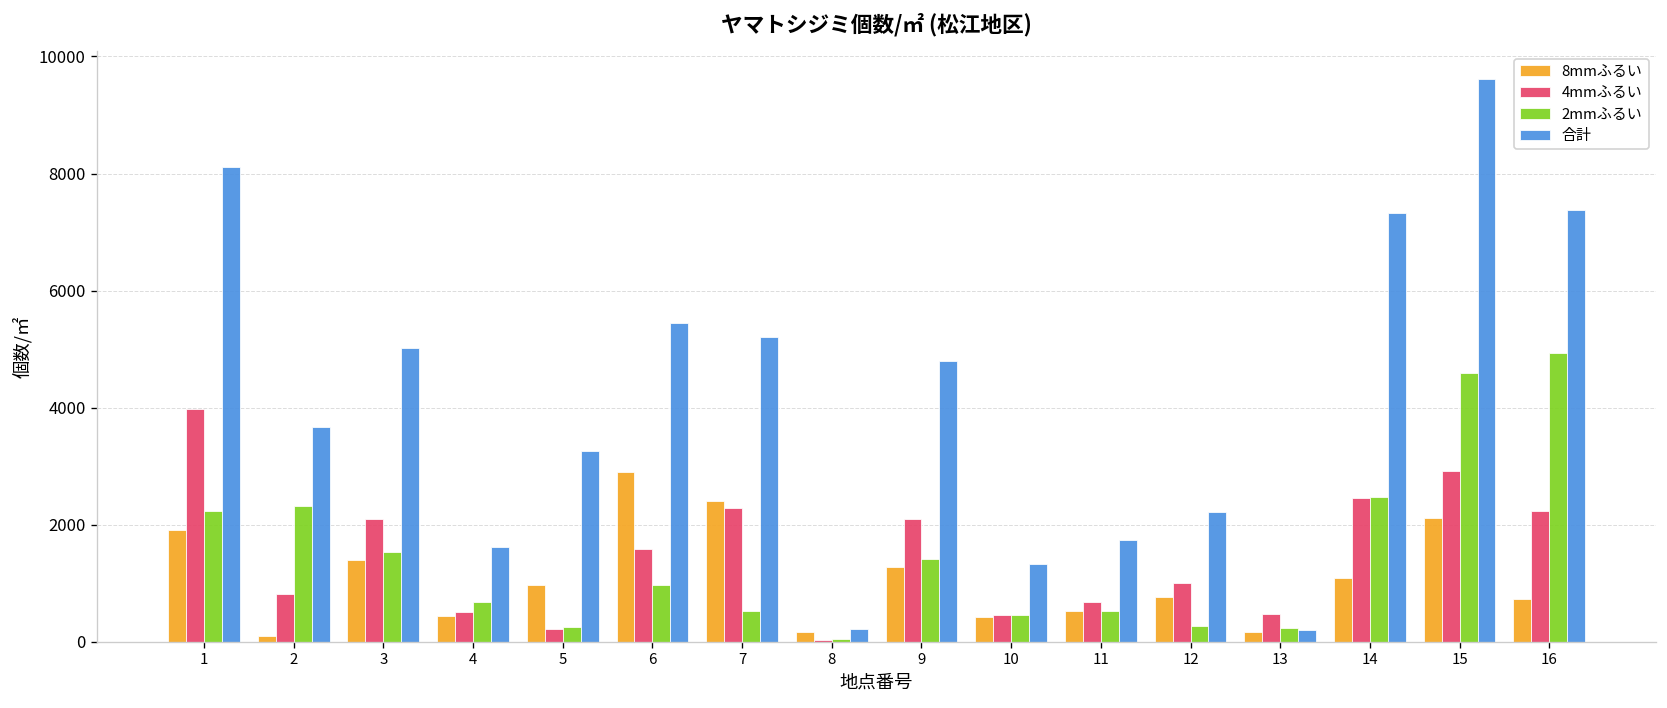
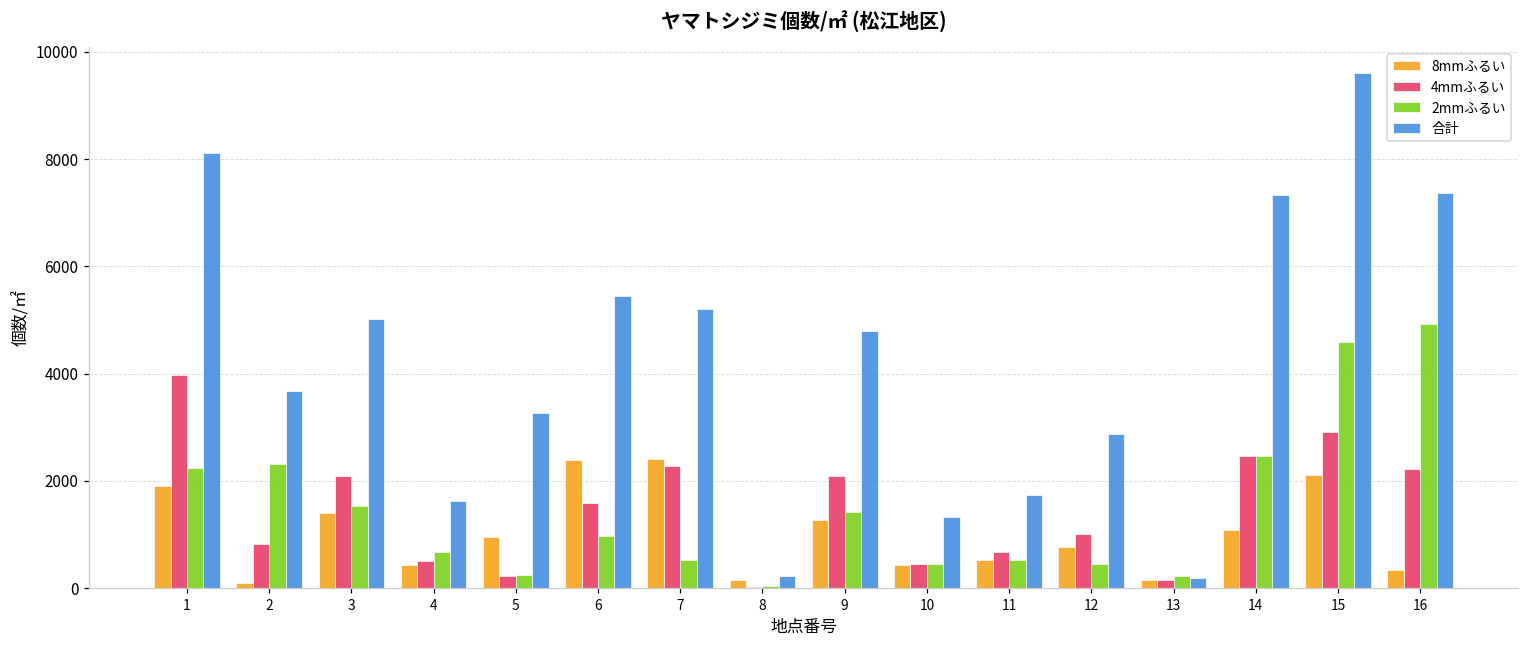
8mmふるい, 6: 2900 -> 2400
2mmふるい, 12: 300 -> 500
合計, 12: 2200 -> 2900
4mmふるい, 13: 500 -> 200
8mmふるい, 16: 700 -> 300
